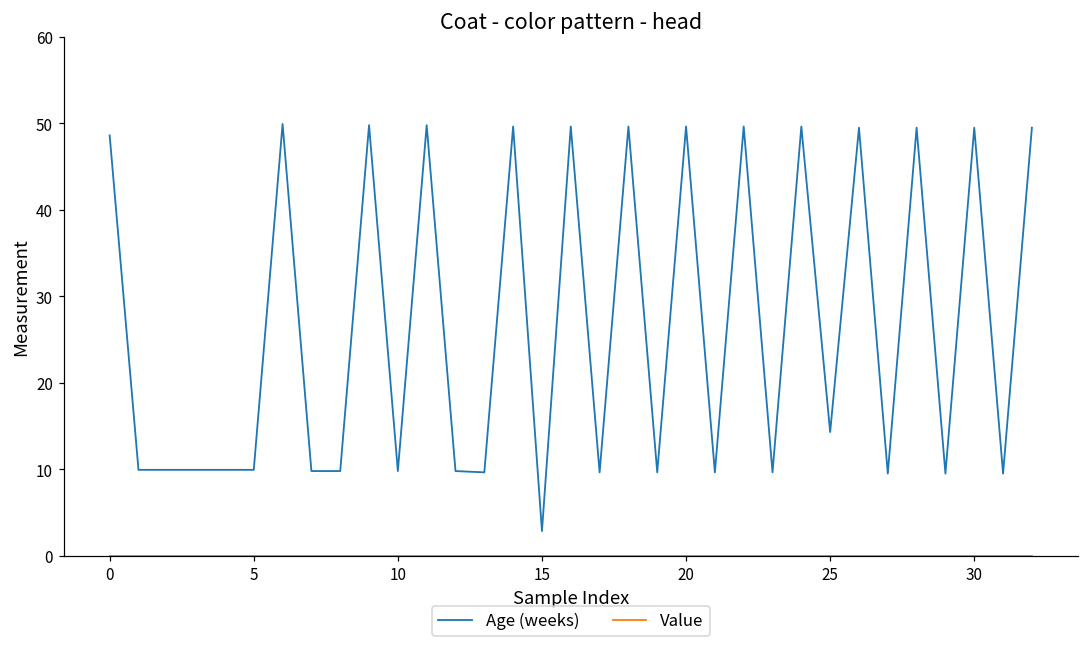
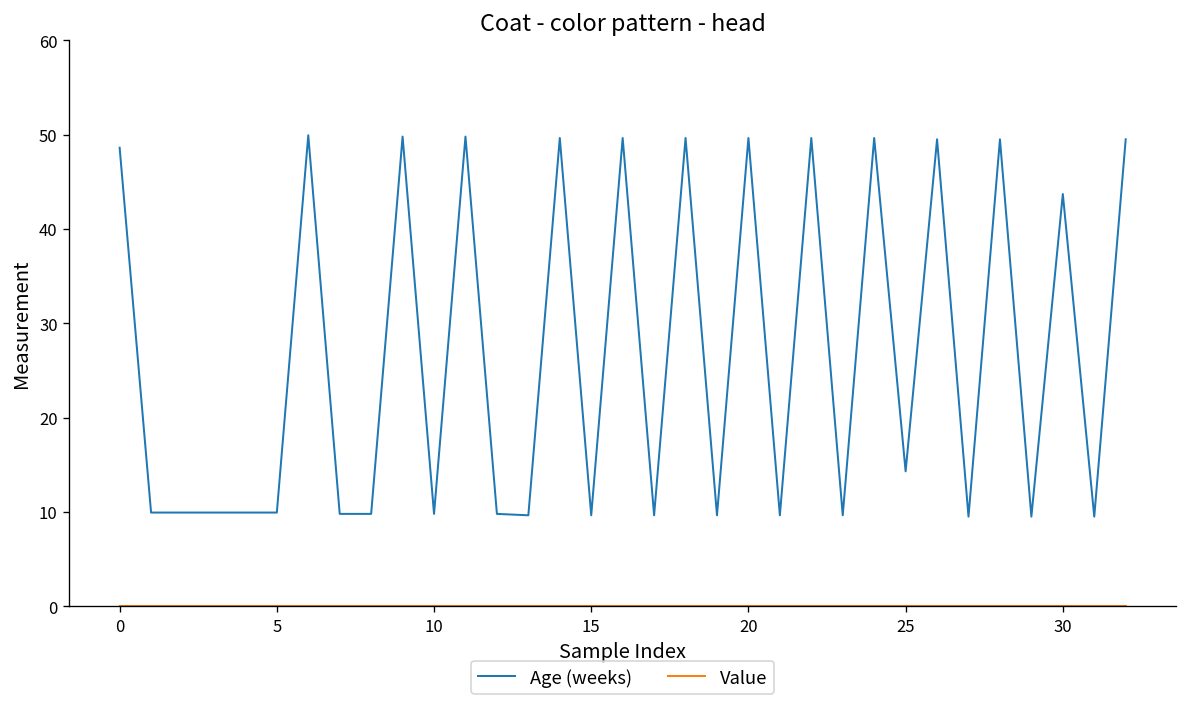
Age (weeks), 15: 3 -> 10
Age (weeks), 30: 50 -> 44
